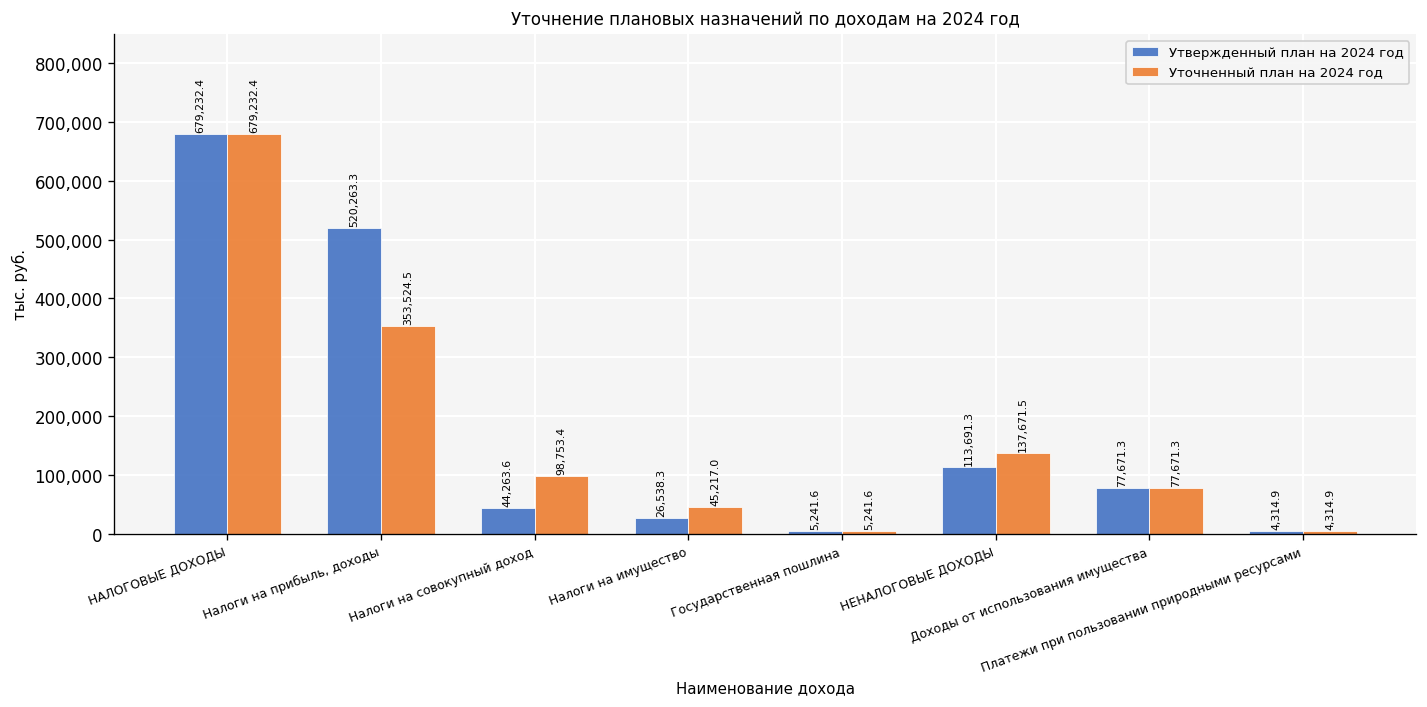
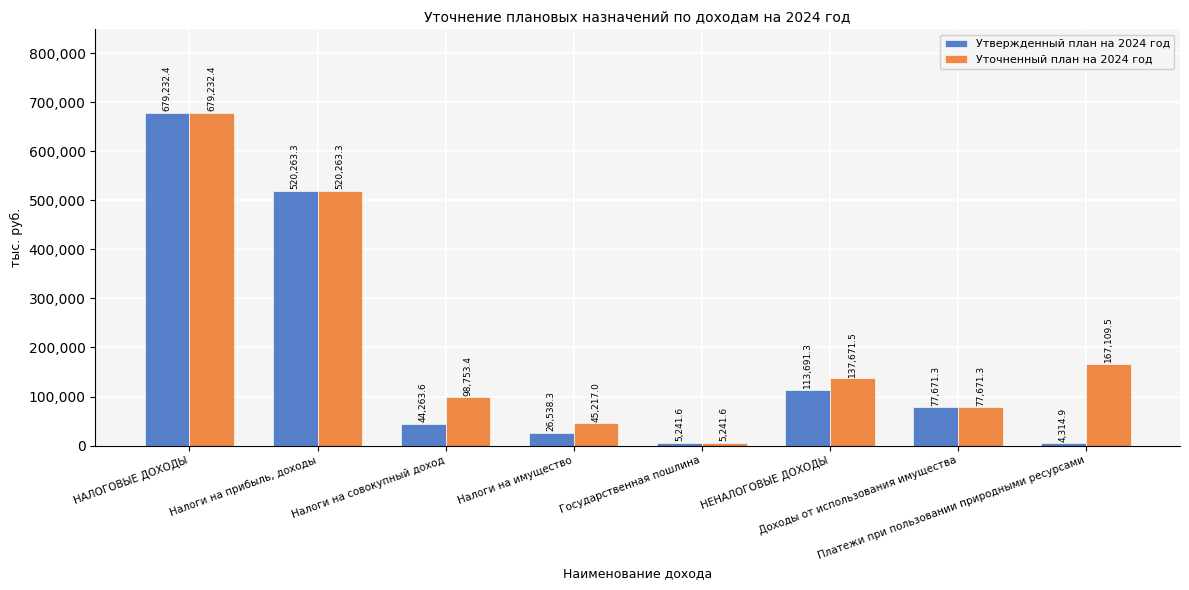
Уточненный план на 2024 год, Налоги на прибыль, доходы: 353,524.5 -> 520,263.3
Уточненный план на 2024 год, Платежи при пользовании природными ресурсами: 4,314.9 -> 167,109.5
